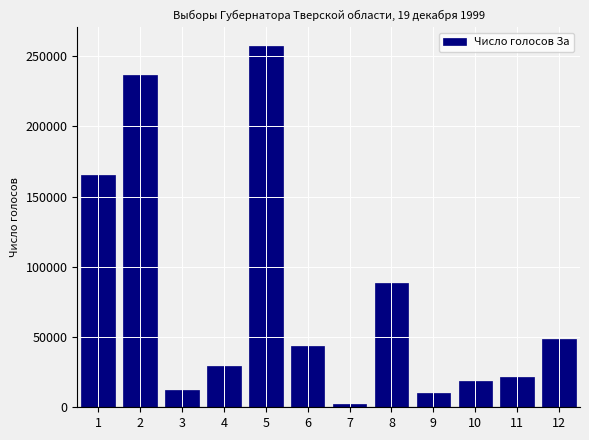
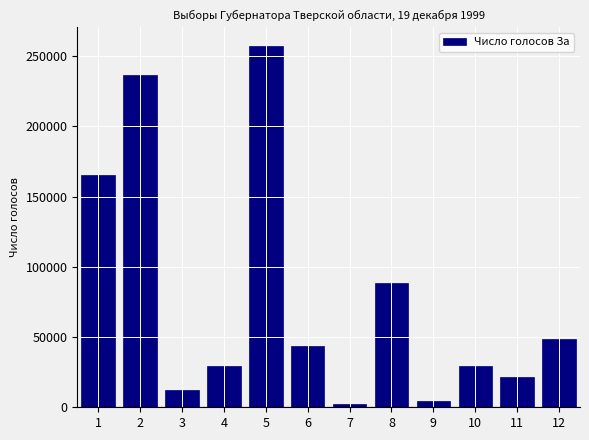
9: 10000 -> 4000
10: 19000 -> 29000
